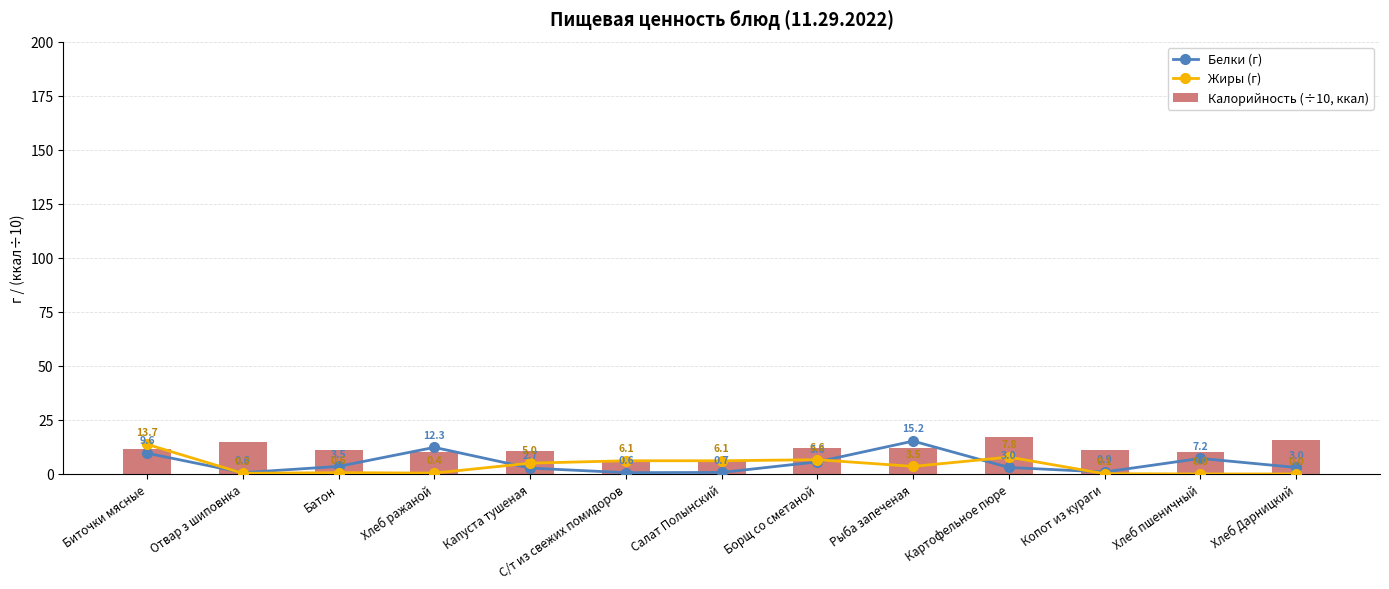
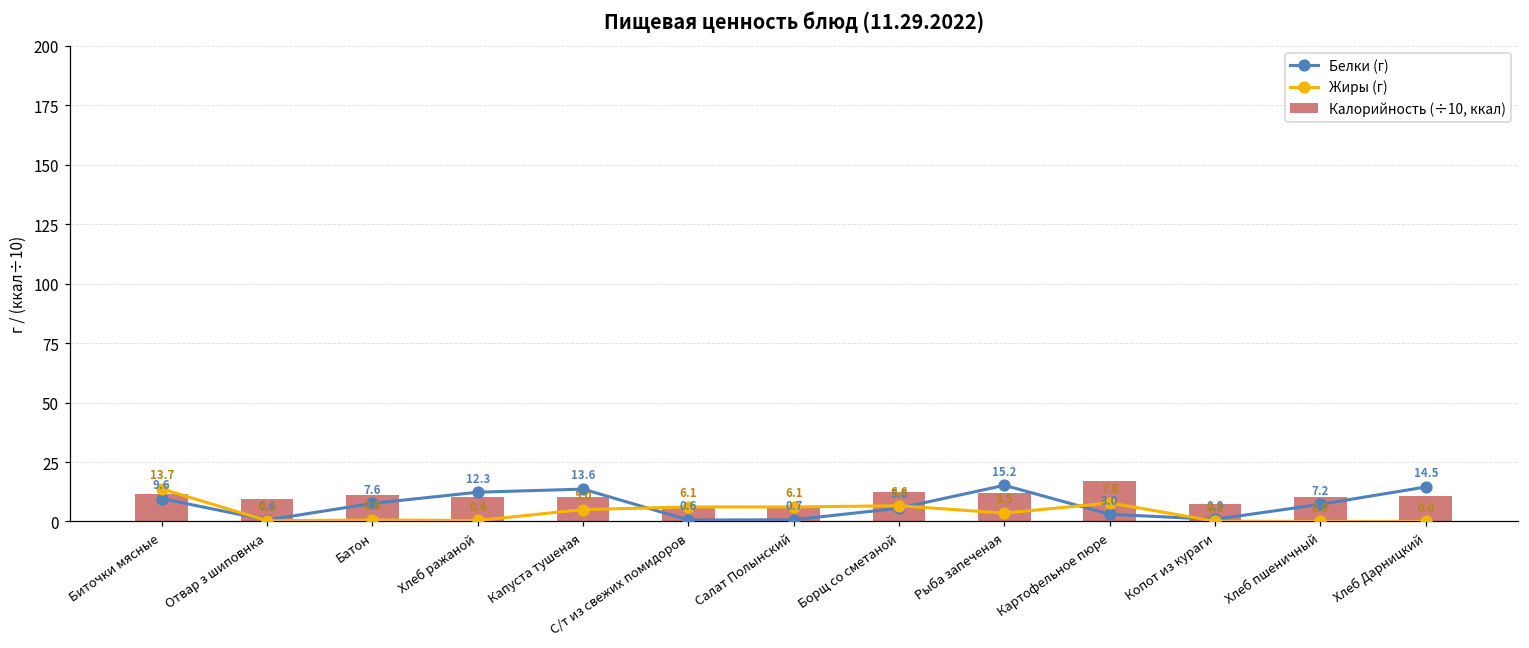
Калорийность (÷10, ккал), Отвар з шиповнка: 15 -> 9
Белки (г), Батон: 3.5 -> 7.6
Белки (г), Капуста тушеная: 2.7 -> 13.6
Калорийность (÷10, ккал), Копот из кураги: 11 -> 7
Белки (г), Хлеб Дарницкий: 3.0 -> 14.5
Калорийность (÷10, ккал), Хлеб Дарницкий: 16 -> 11
